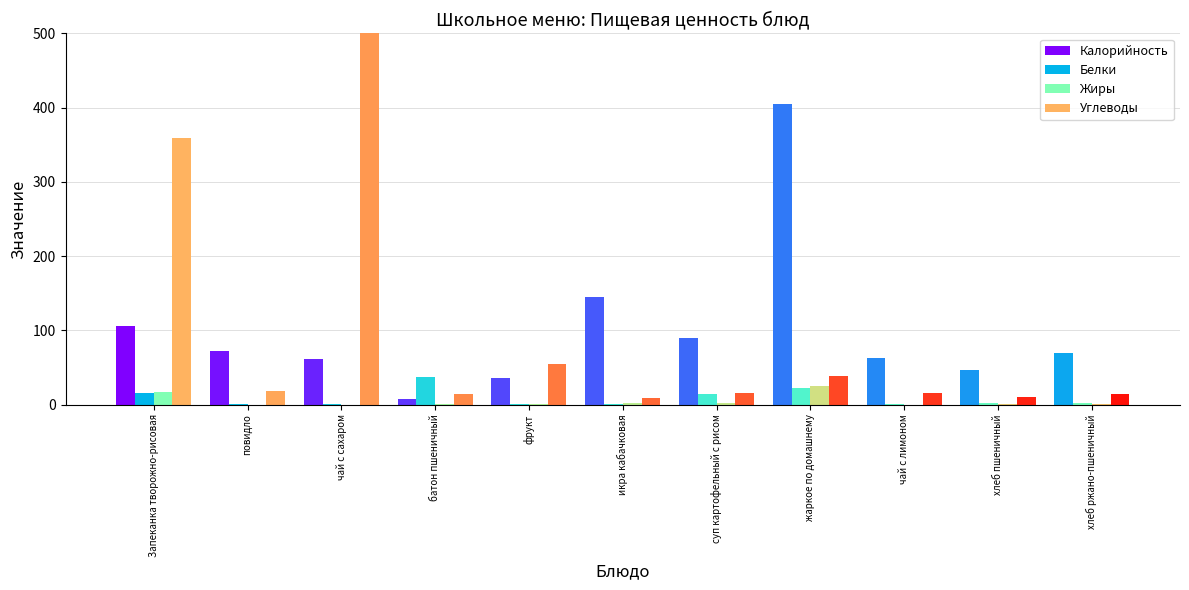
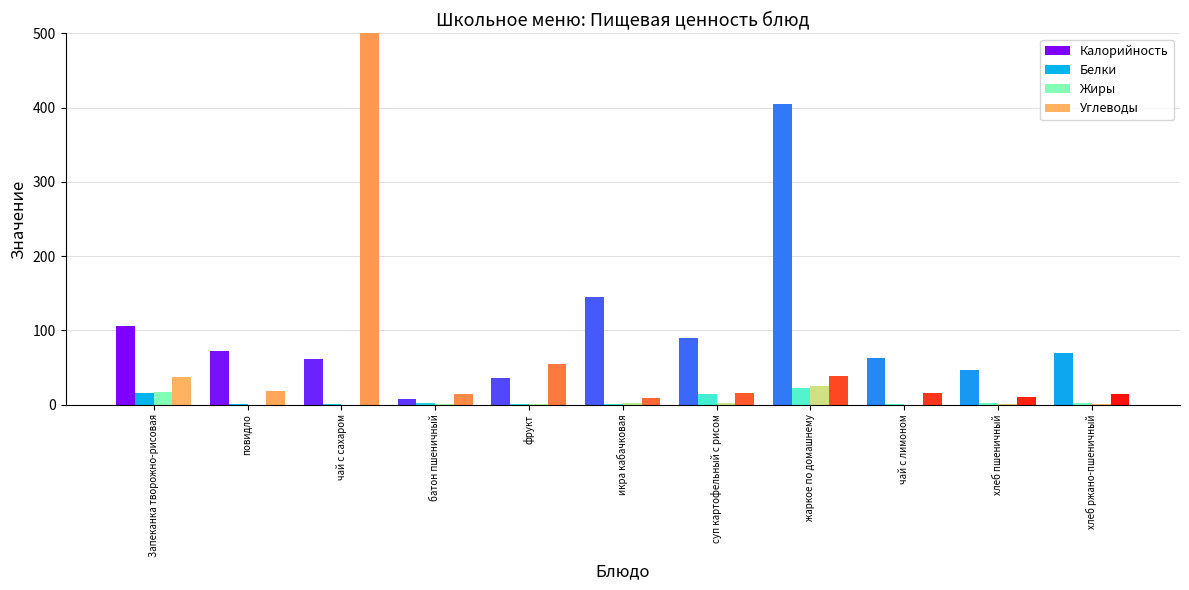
Углеводы, Запеканка творожно-рисовая: 360 -> 40
Белки, батон пшеничный: 40 -> 0
